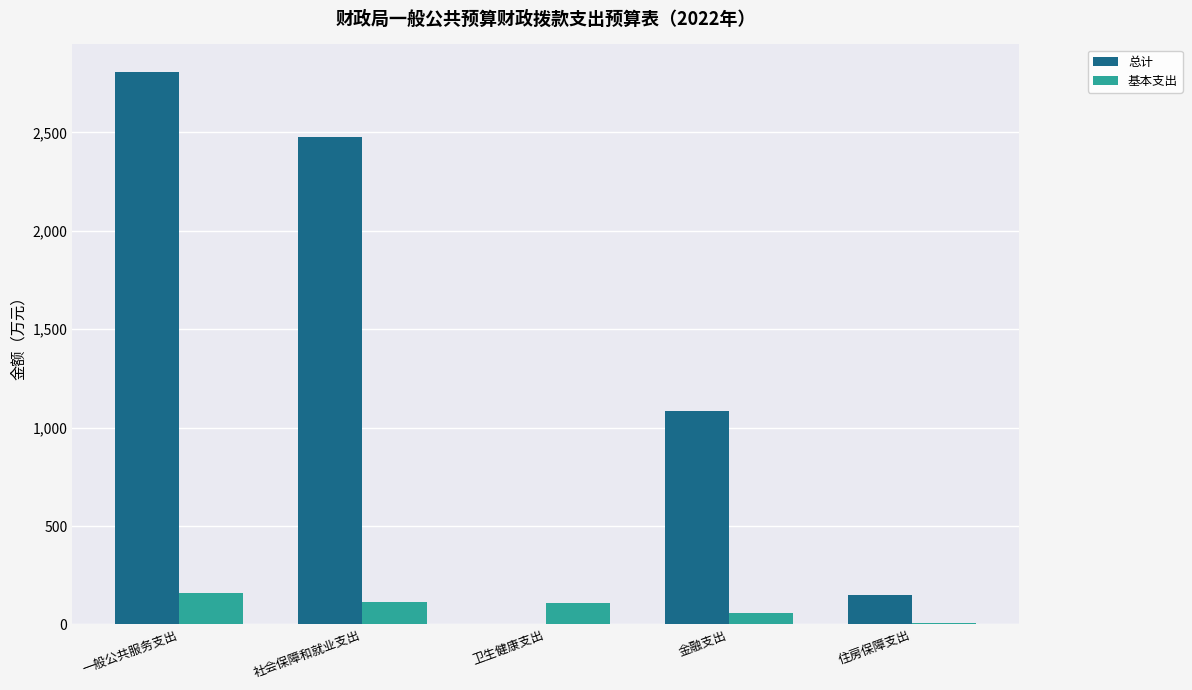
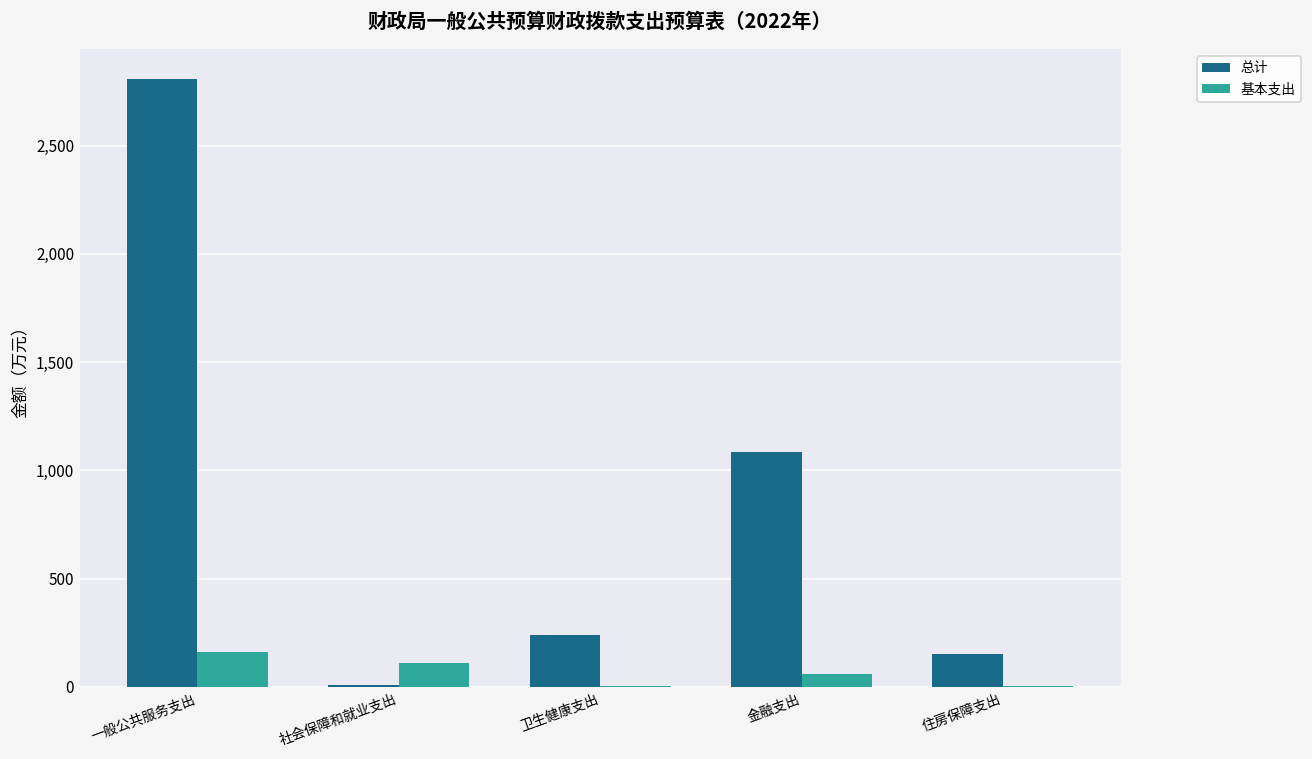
总计, 社会保障和就业支出: 2,470 -> 10
总计, 卫生健康支出: 0 -> 240
基本支出, 卫生健康支出: 110 -> 0
